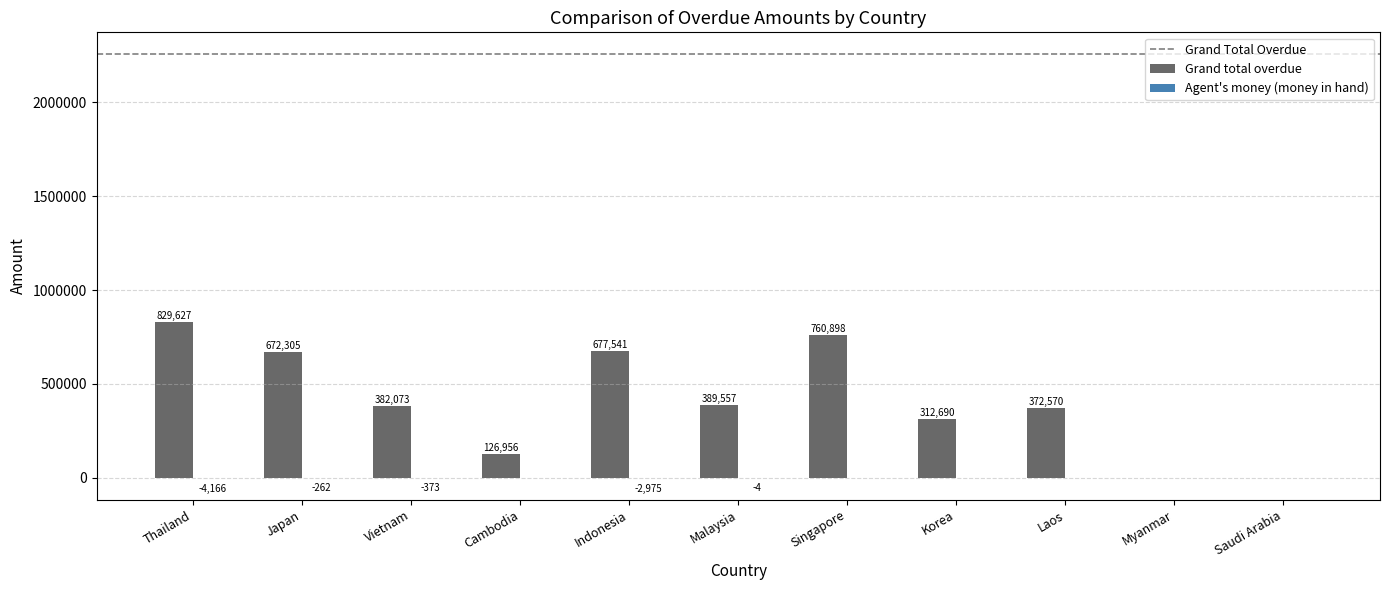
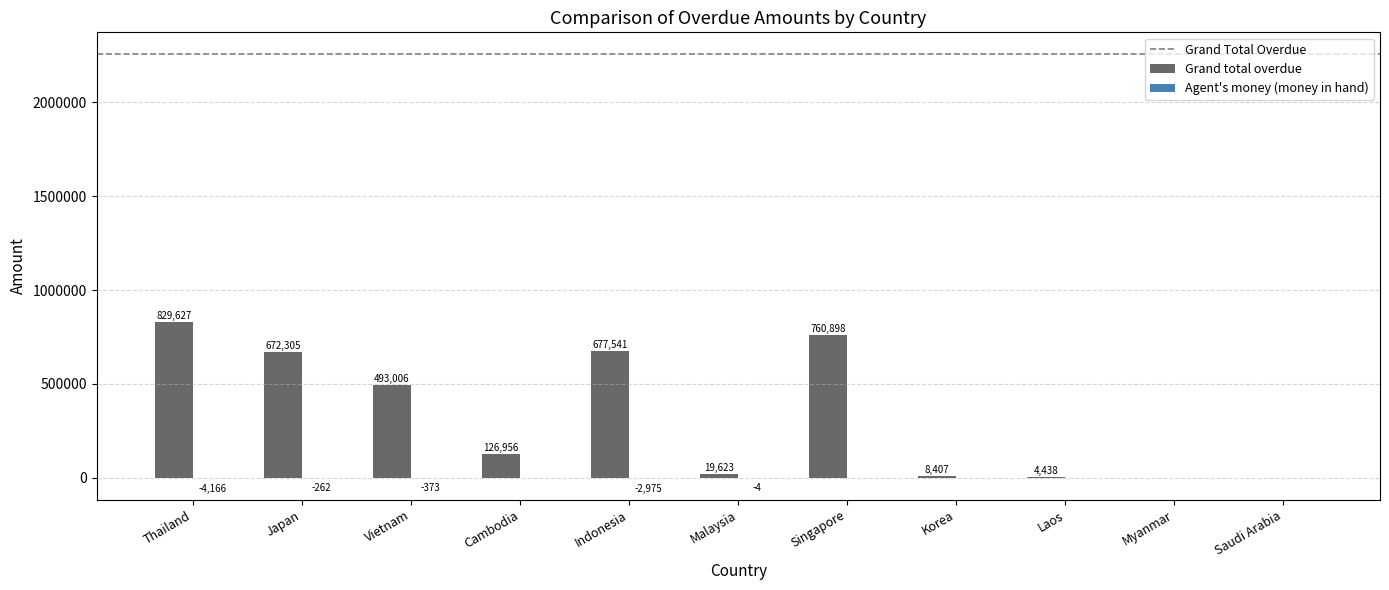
Grand total overdue, Vietnam: 382,073 -> 493,006
Grand total overdue, Malaysia: 389,557 -> 19,623
Grand total overdue, Korea: 312,690 -> 8,407
Grand total overdue, Laos: 372,570 -> 4,438
